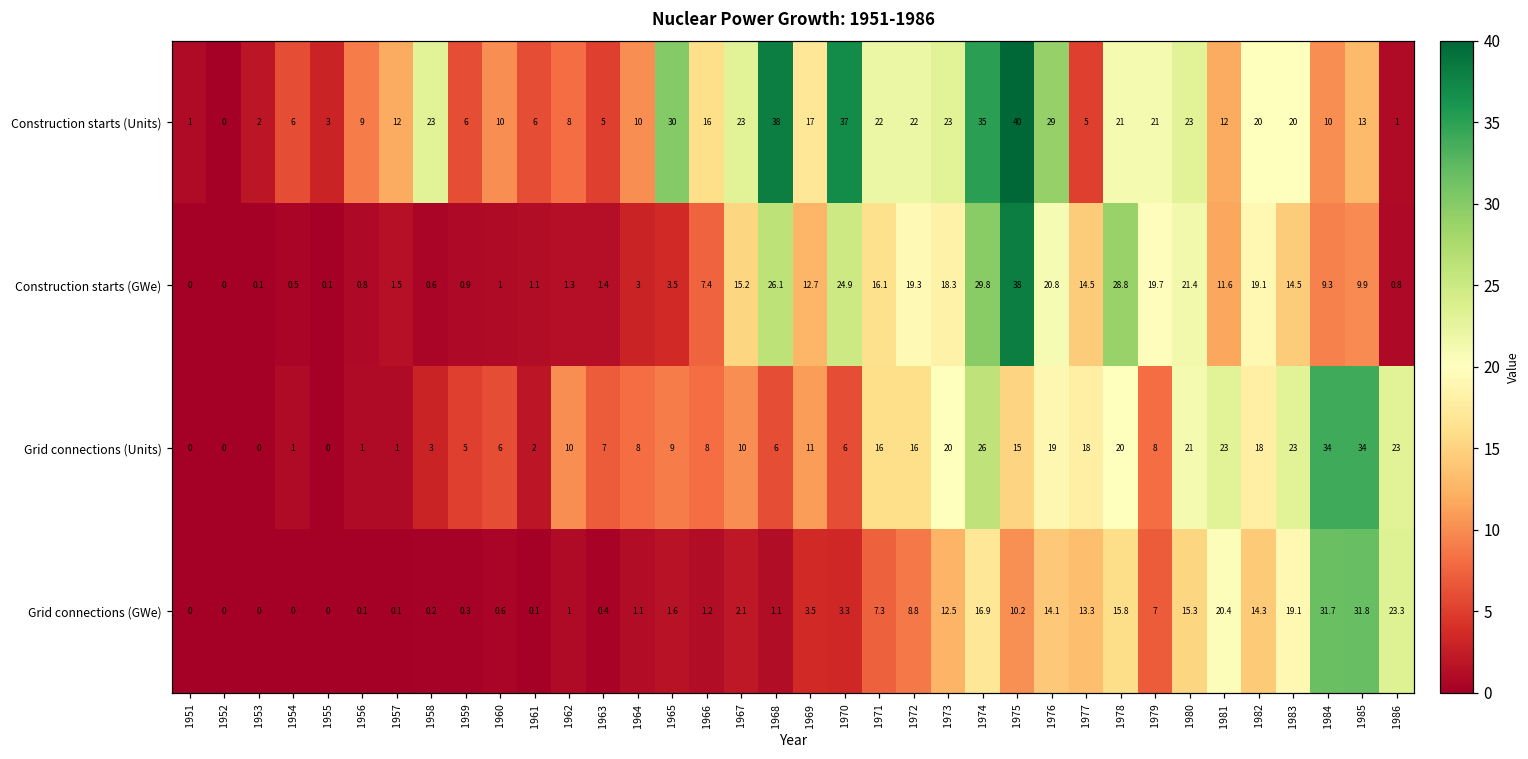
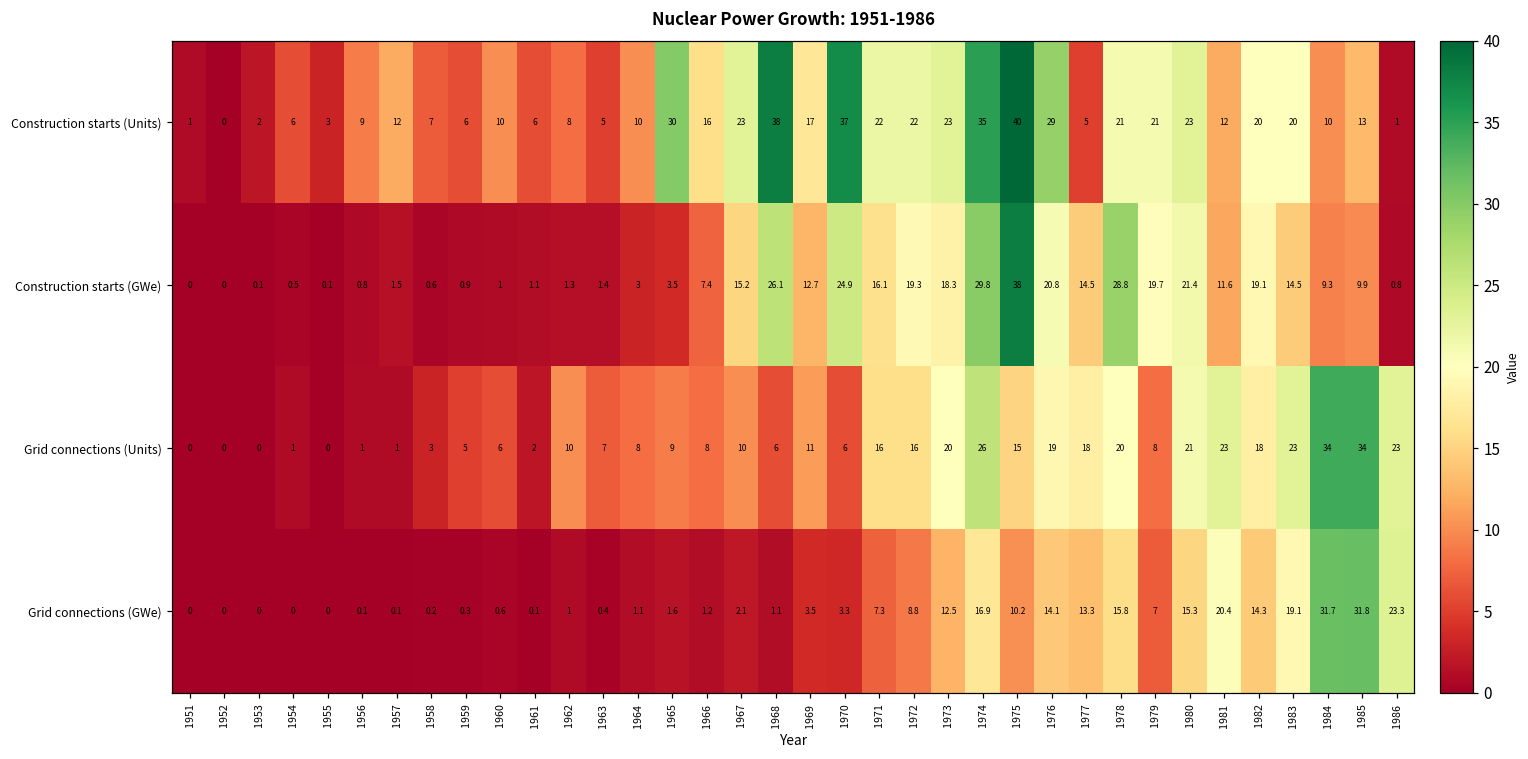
Construction starts (Units), 1958: 23 -> 7
